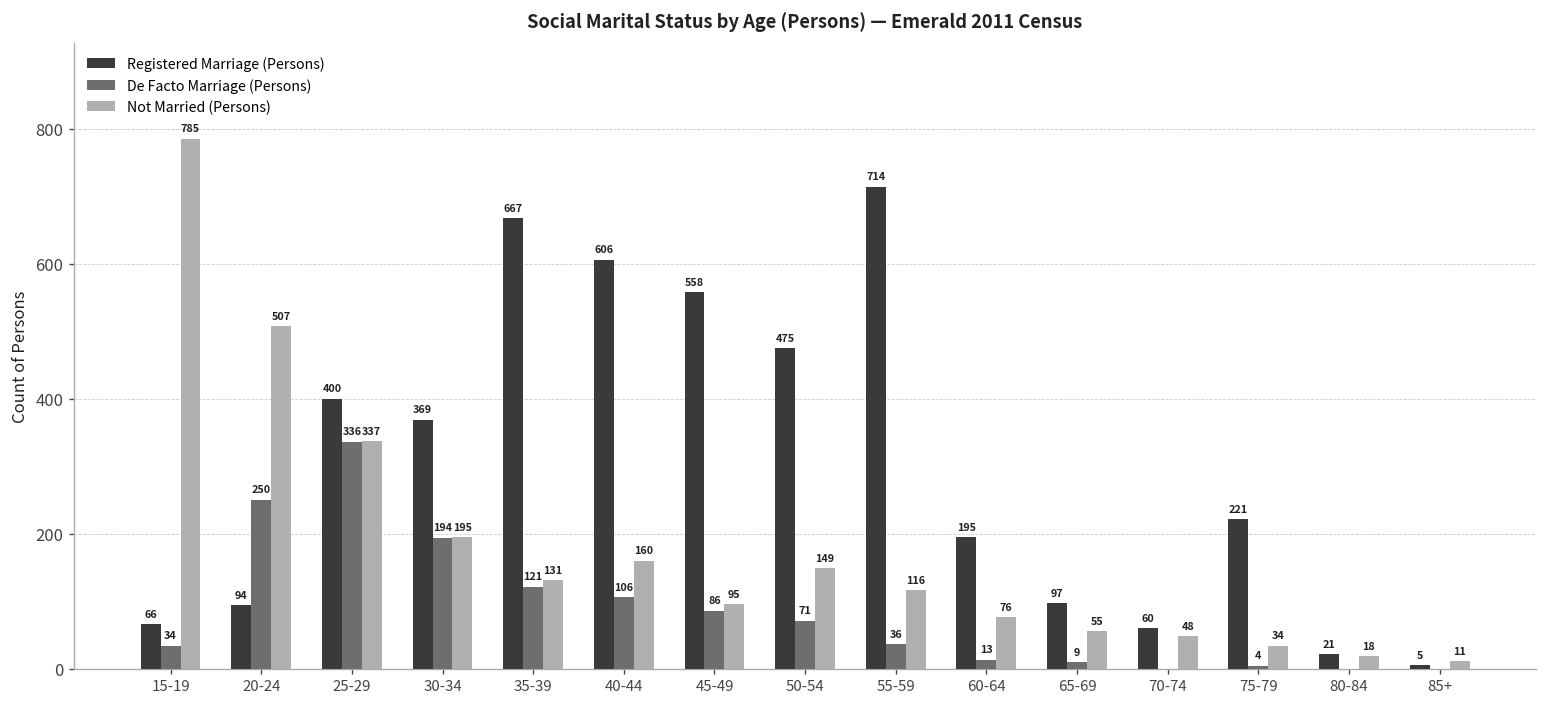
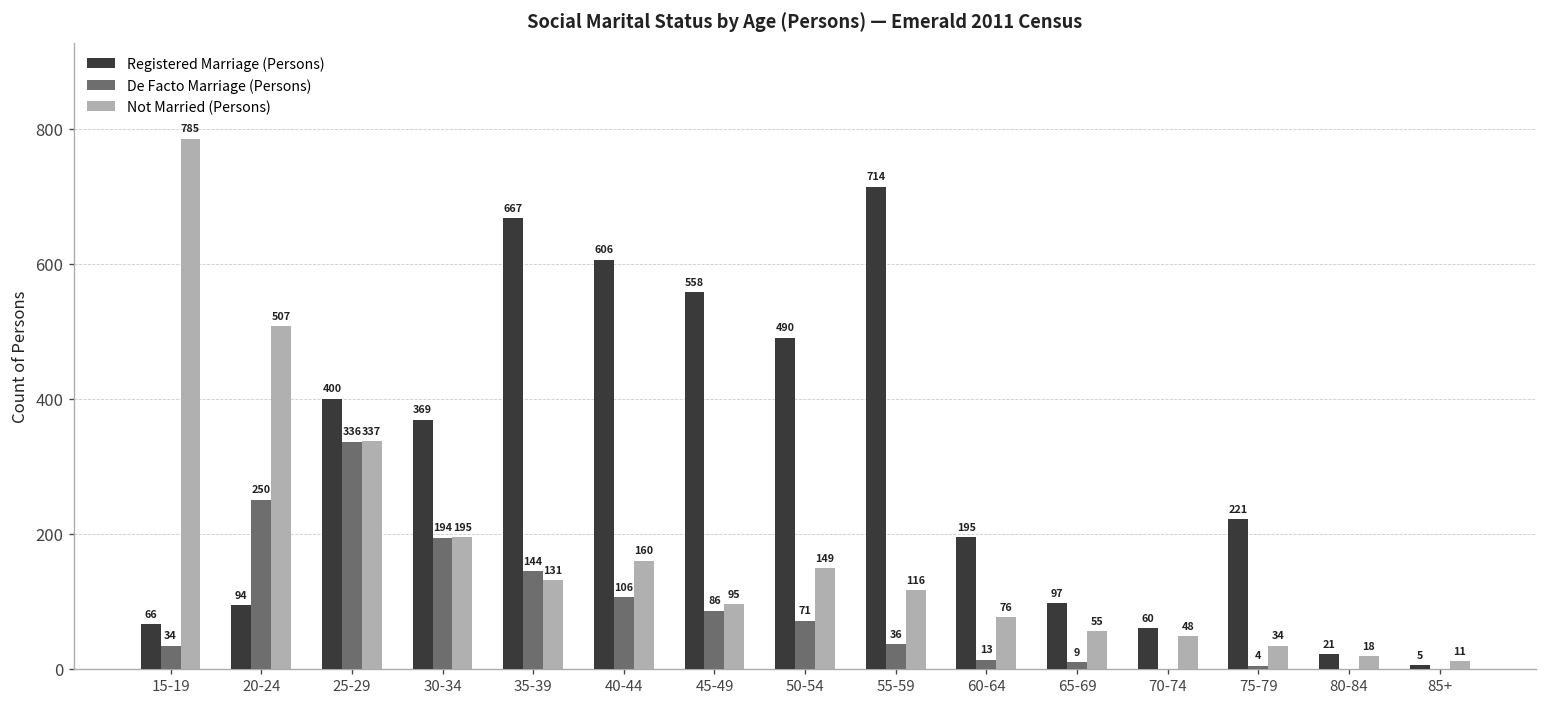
De Facto Marriage (Persons), 35-39: 121 -> 144
Registered Marriage (Persons), 50-54: 475 -> 490
